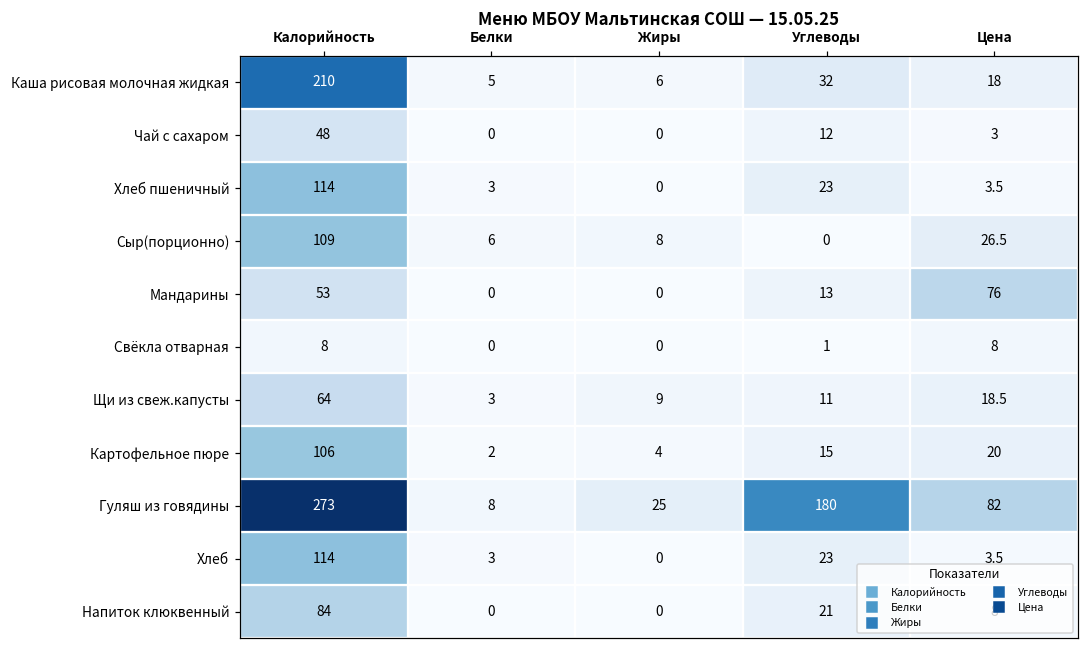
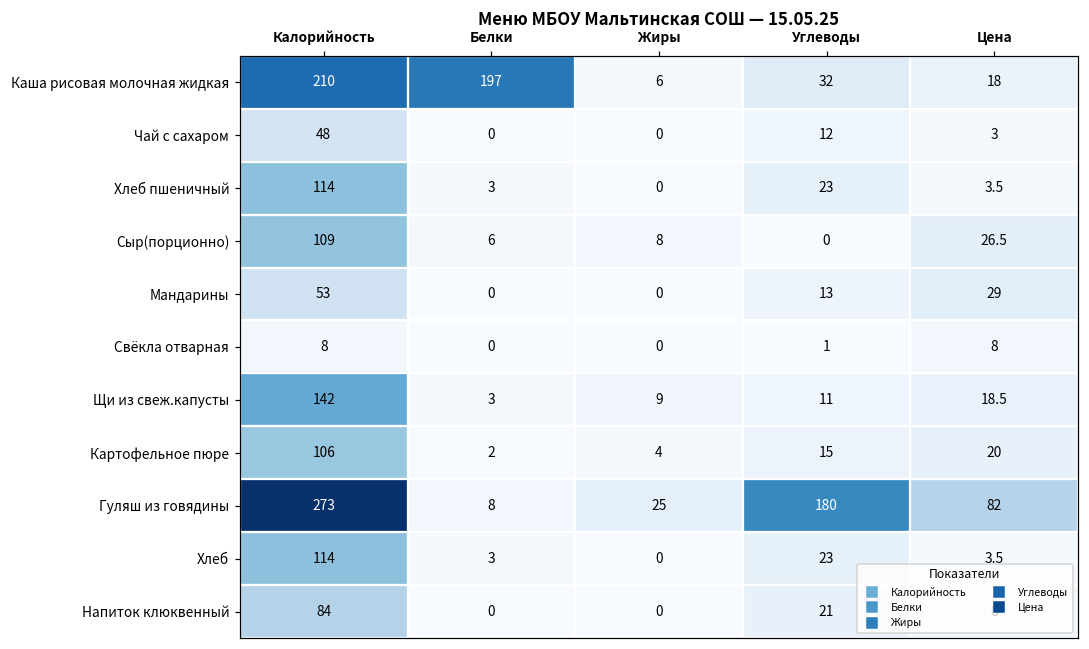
Каша рисовая молочная жидкая, Белки: 5 -> 197
Мандарины, Цена: 76 -> 29
Щи из свеж.капусты, Калорийность: 64 -> 142
